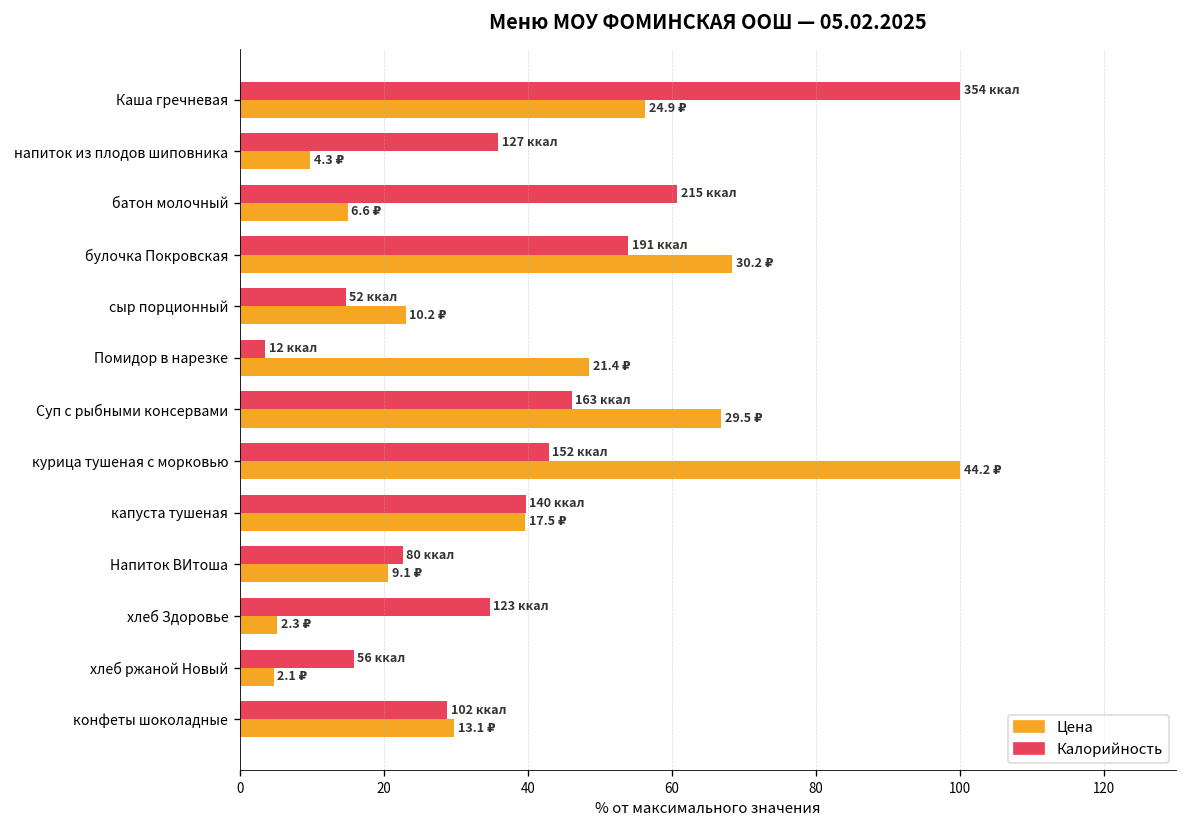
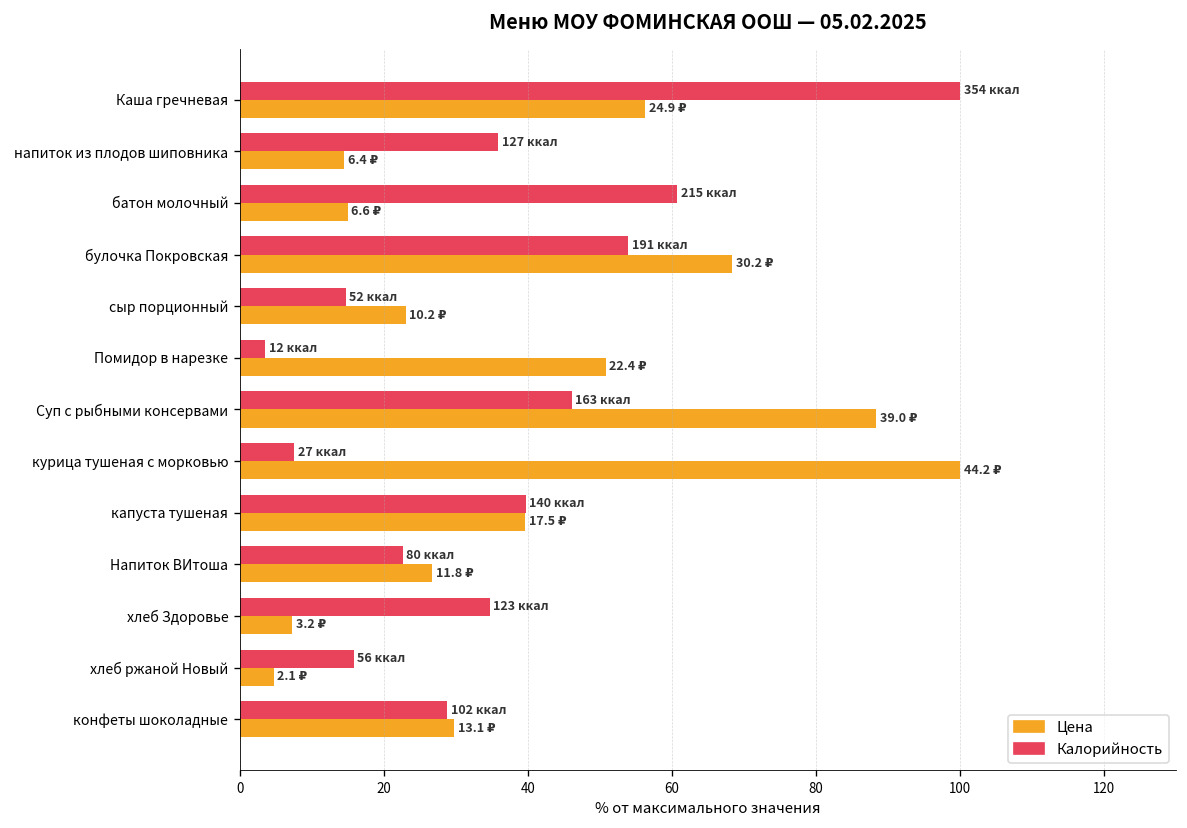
Цена, напиток из плодов шиповника: 4.3 -> 6.4
Цена, Помидор в нарезке: 21.4 -> 22.4
Цена, Суп с рыбными консервами: 29.5 -> 39.0
Калорийность, курица тушеная с морковью: 152 -> 27
Цена, Напиток ВИтоша: 9.1 -> 11.8
Цена, хлеб Здоровье: 2.3 -> 3.2
